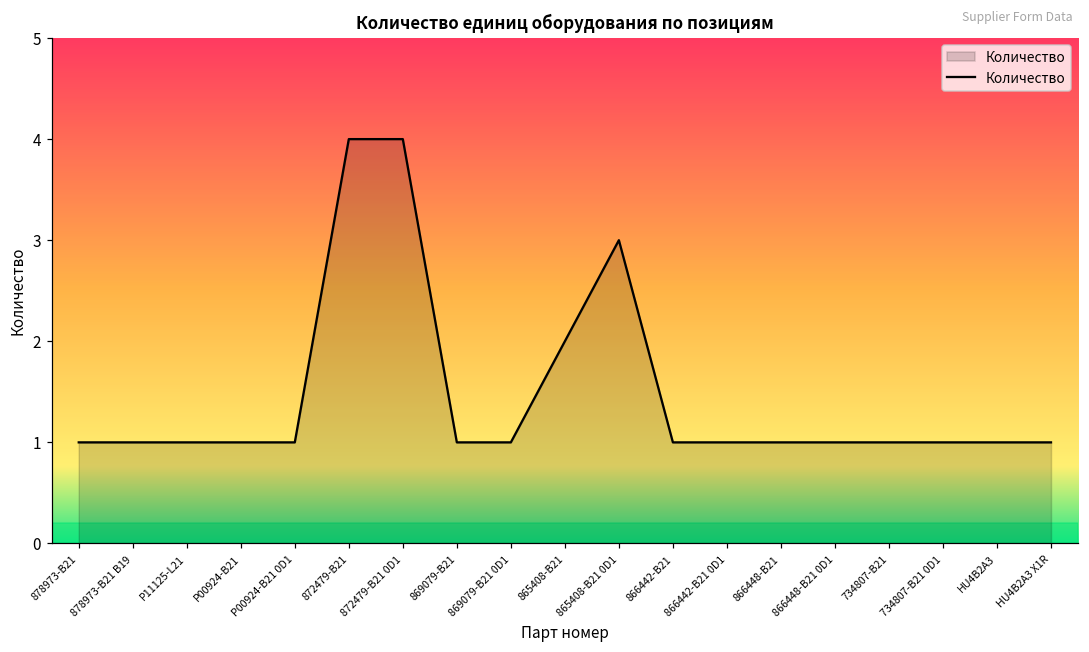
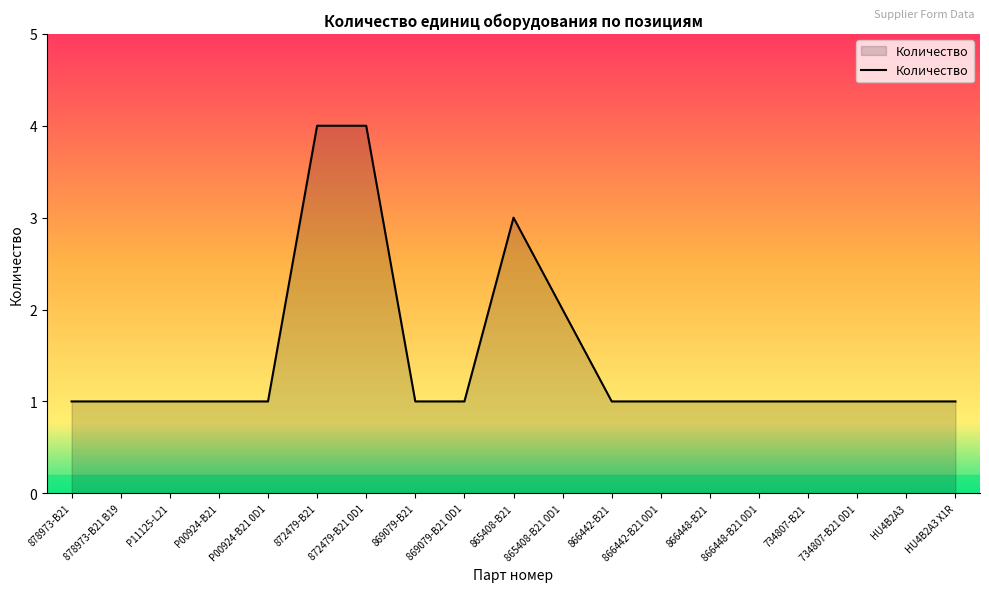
865408-B21: 2 -> 3
865408-B21 0D1: 3 -> 2
